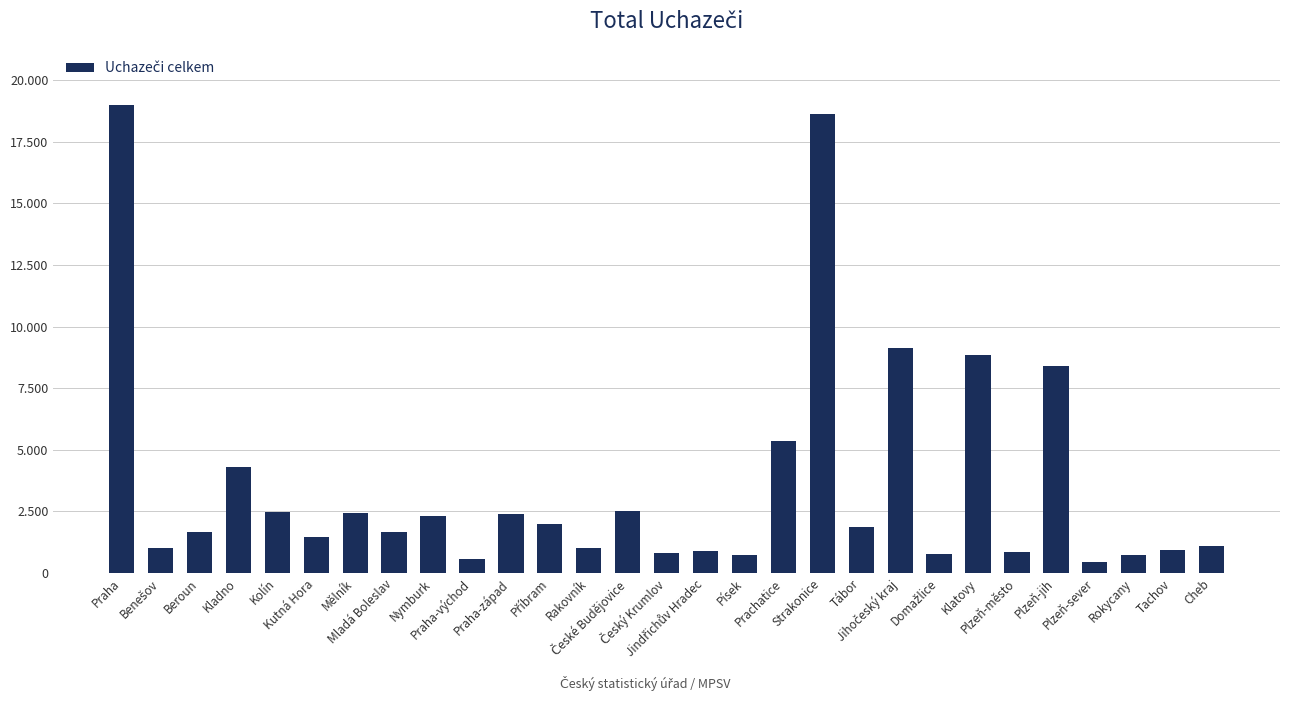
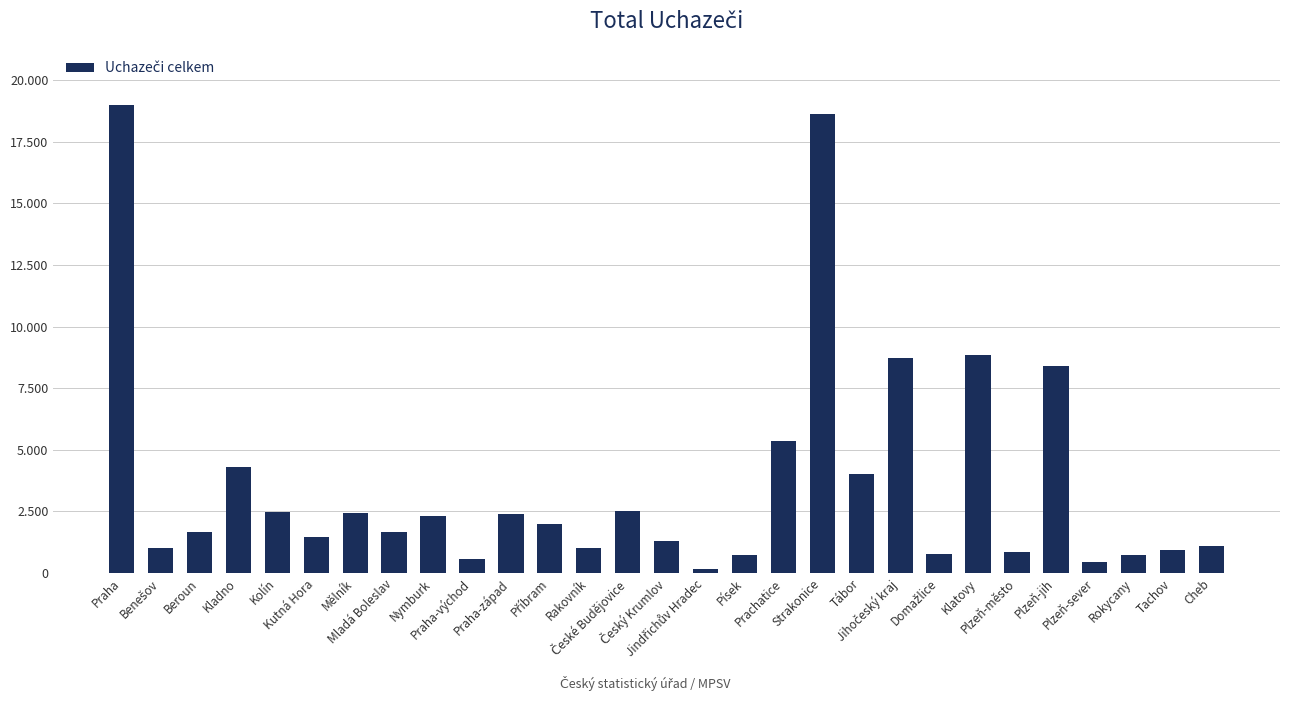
Český Krumlov: 0.8 -> 1.3
Jindřichův Hradec: 0.9 -> 0.2
Tábor: 1.9 -> 4.0
Jihočeský kraj: 9.1 -> 8.7
